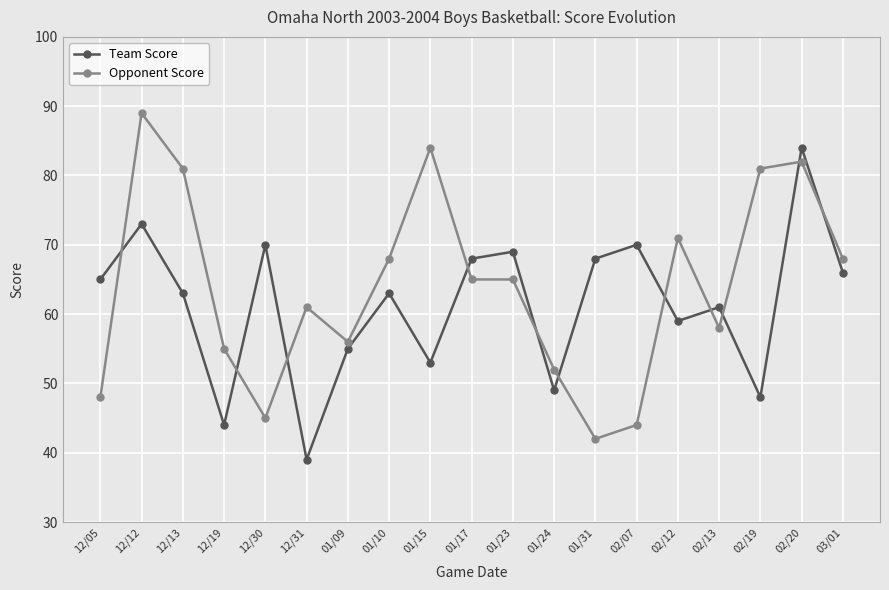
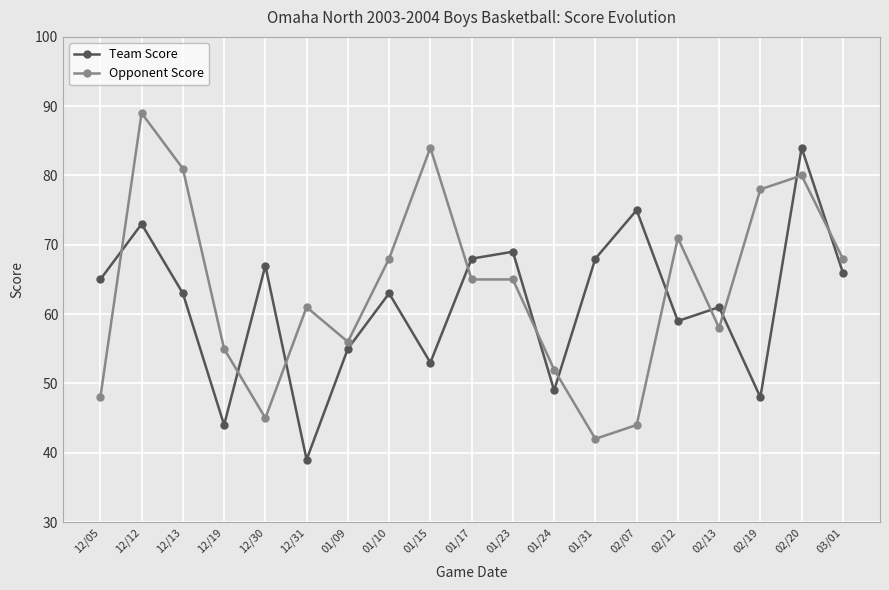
Team Score, 12/30: 70 -> 67
Team Score, 02/07: 70 -> 75
Opponent Score, 02/19: 81 -> 78
Opponent Score, 02/20: 82 -> 80
